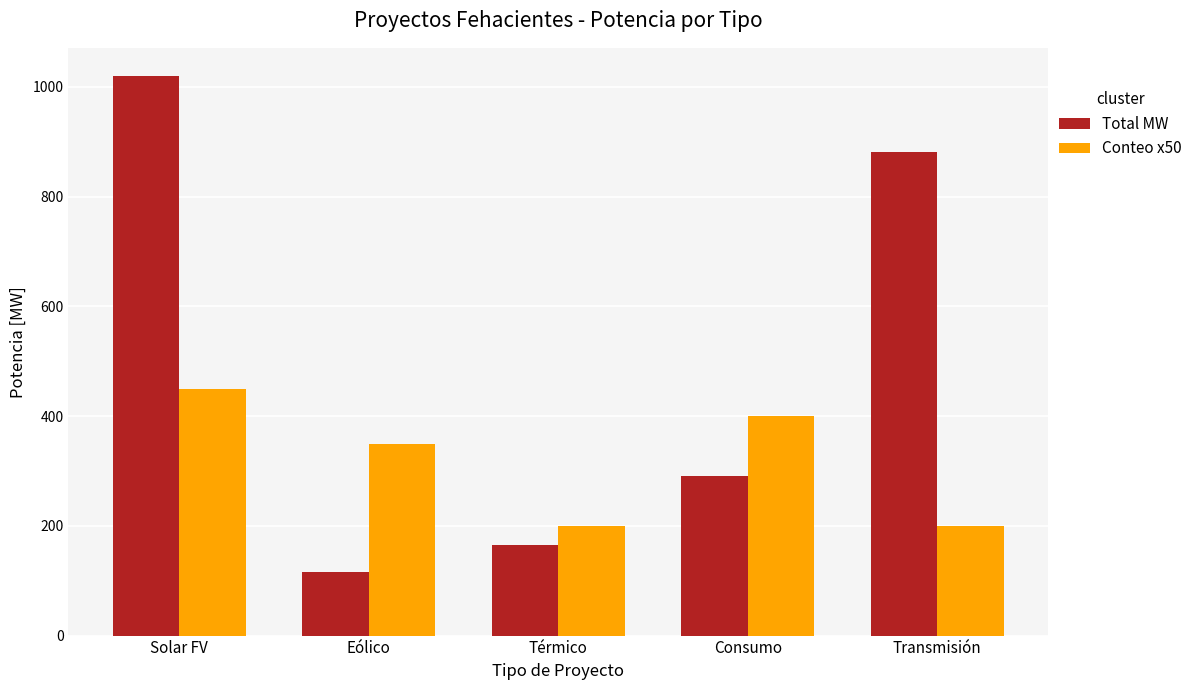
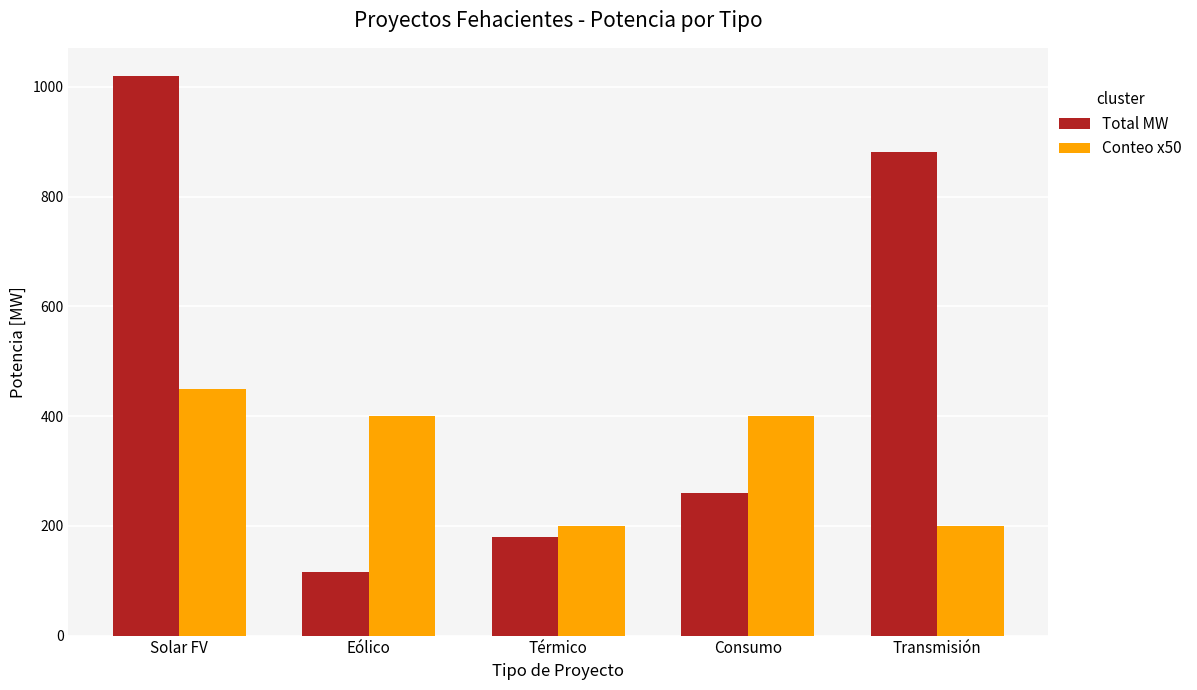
Conteo x50, Eólico: 350 -> 400
Total MW, Térmico: 170 -> 180
Total MW, Consumo: 290 -> 260
